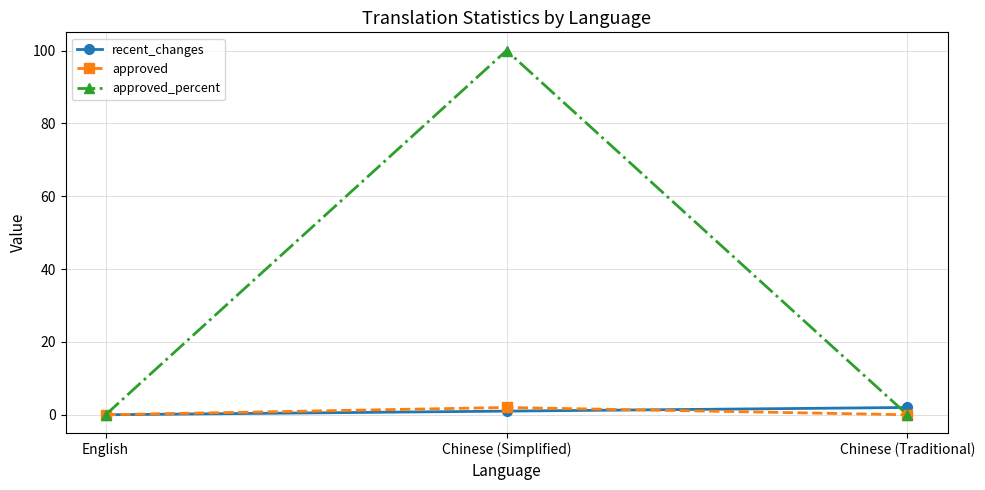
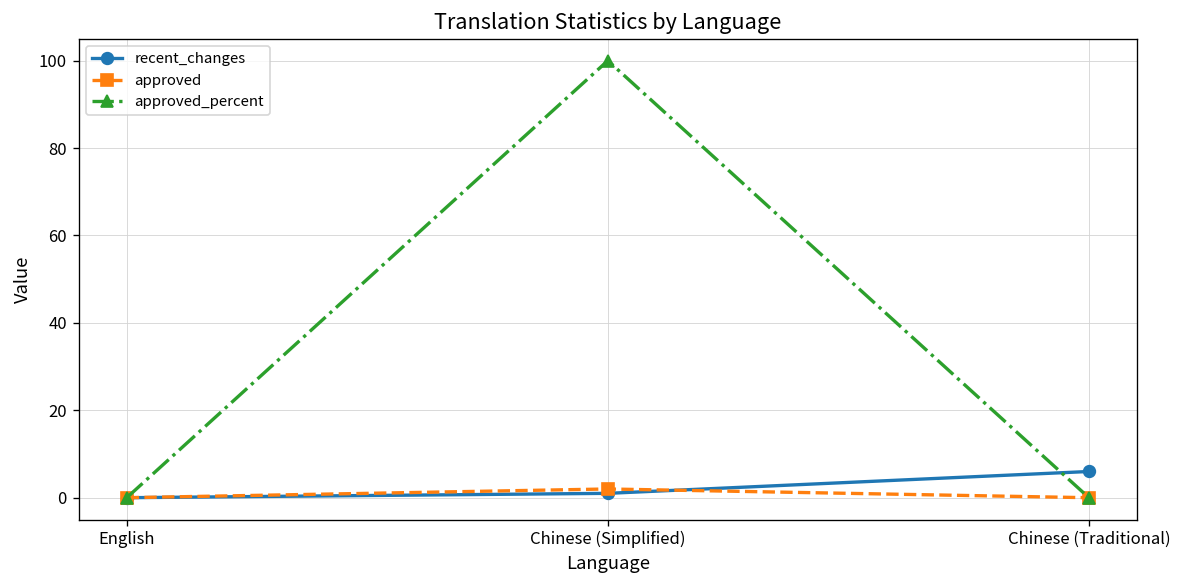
recent_changes, Chinese (Traditional): 2 -> 6
